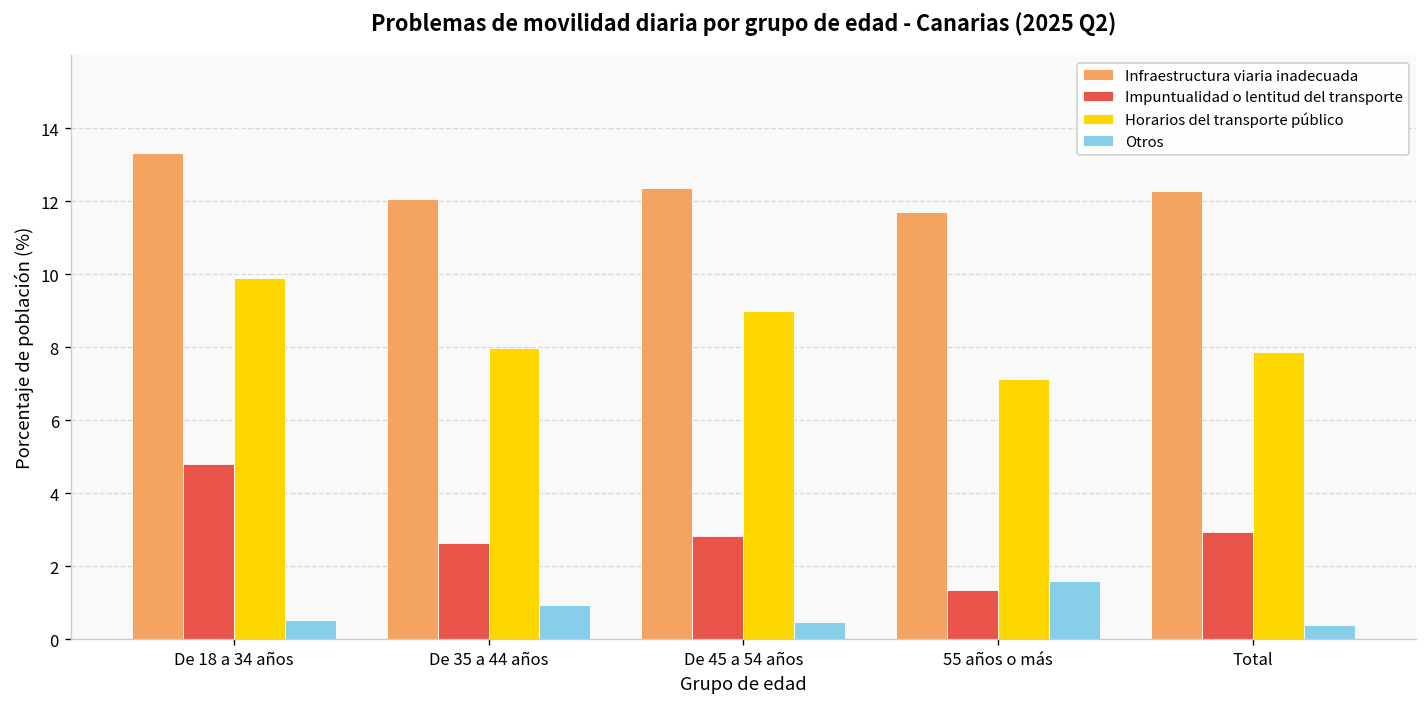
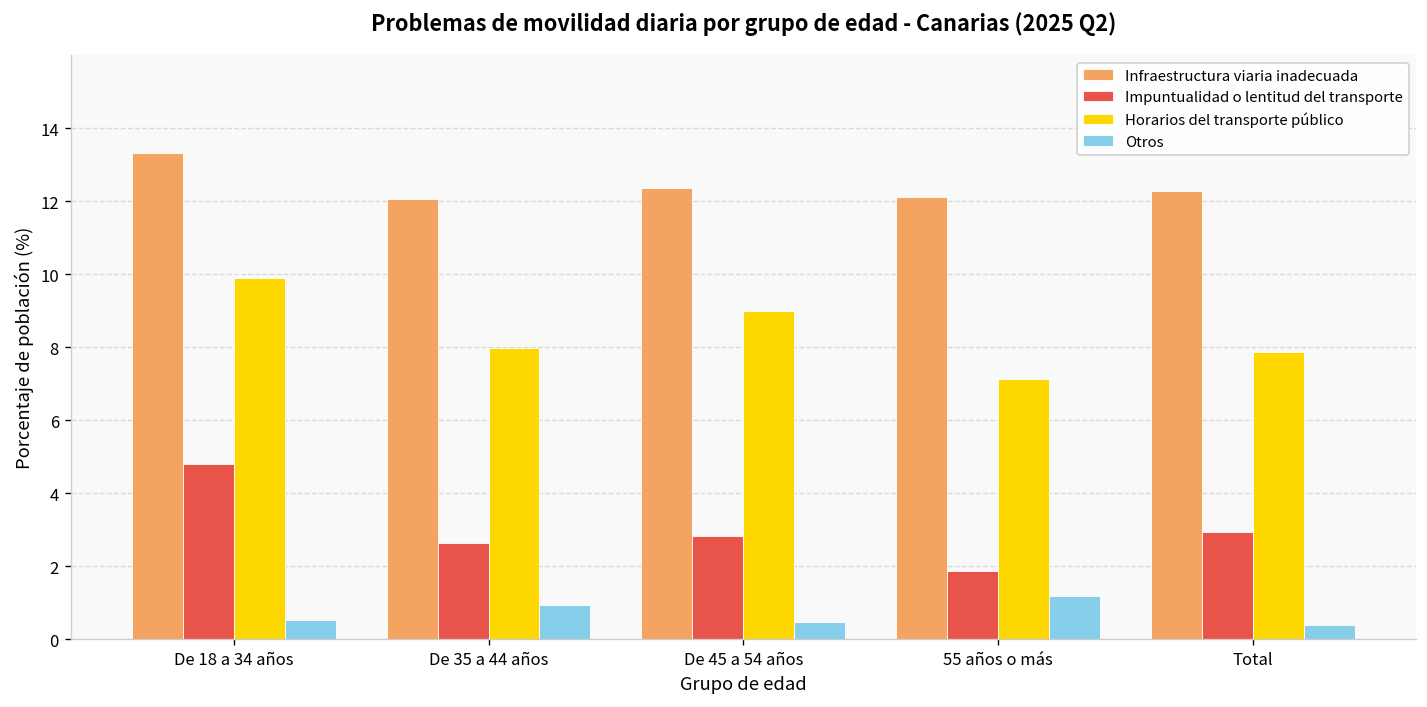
Infraestructura viaria inadecuada, 55 años o más: 11.7 -> 12.1
Impuntualidad o lentitud del transporte, 55 años o más: 1.4 -> 1.9
Otros, 55 años o más: 1.6 -> 1.2
